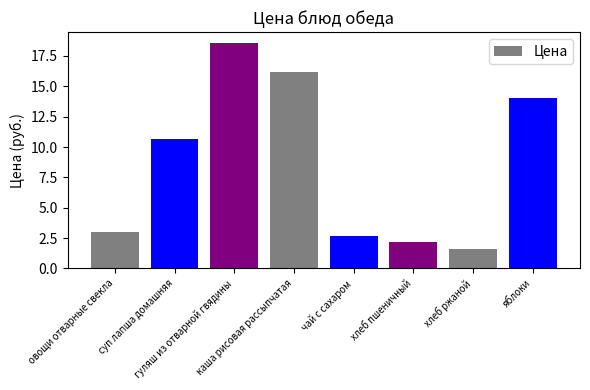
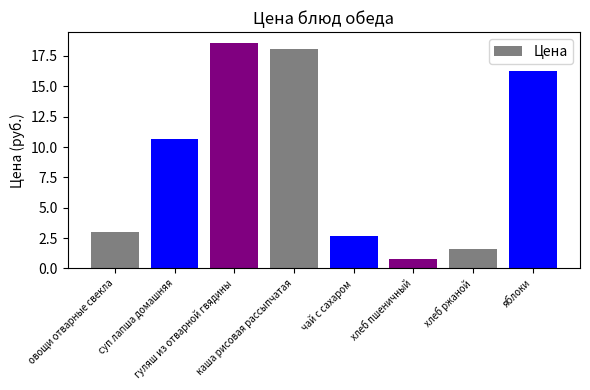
каша рисовая рассыпчатая: 16.2 -> 18.1
хлеб пшеничный: 2.2 -> 0.8
яблоки: 14.1 -> 16.2
